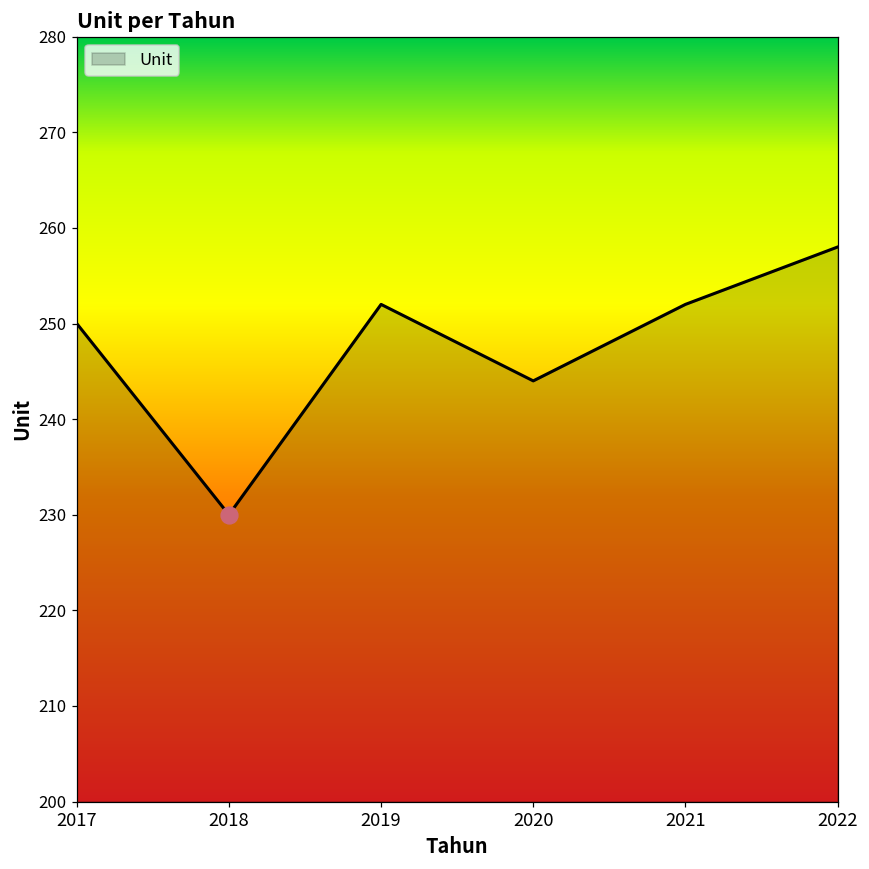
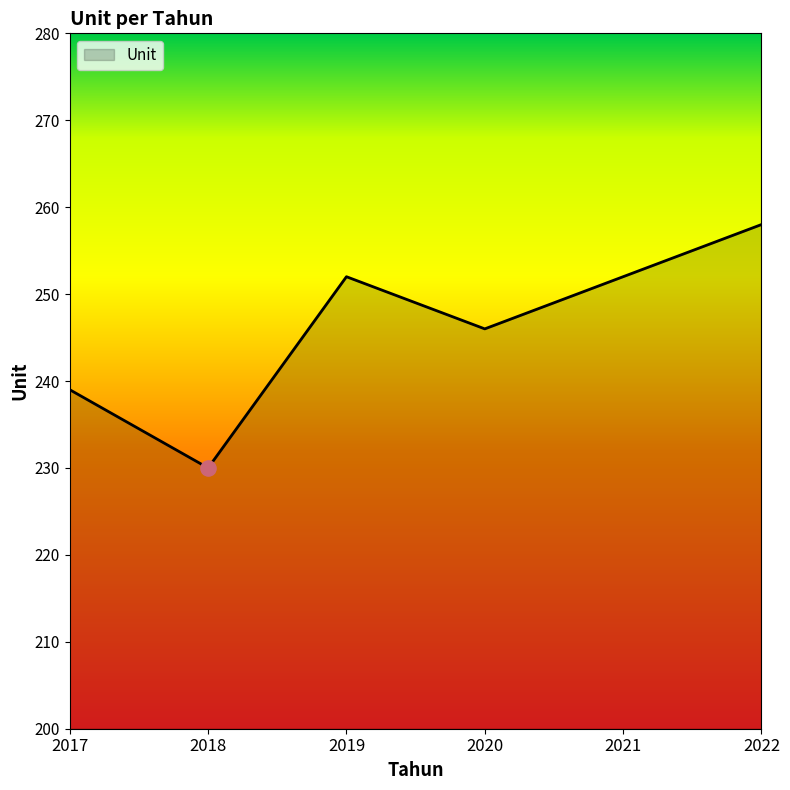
Unit, 2017: 250 -> 239
Unit, 2020: 244 -> 246
